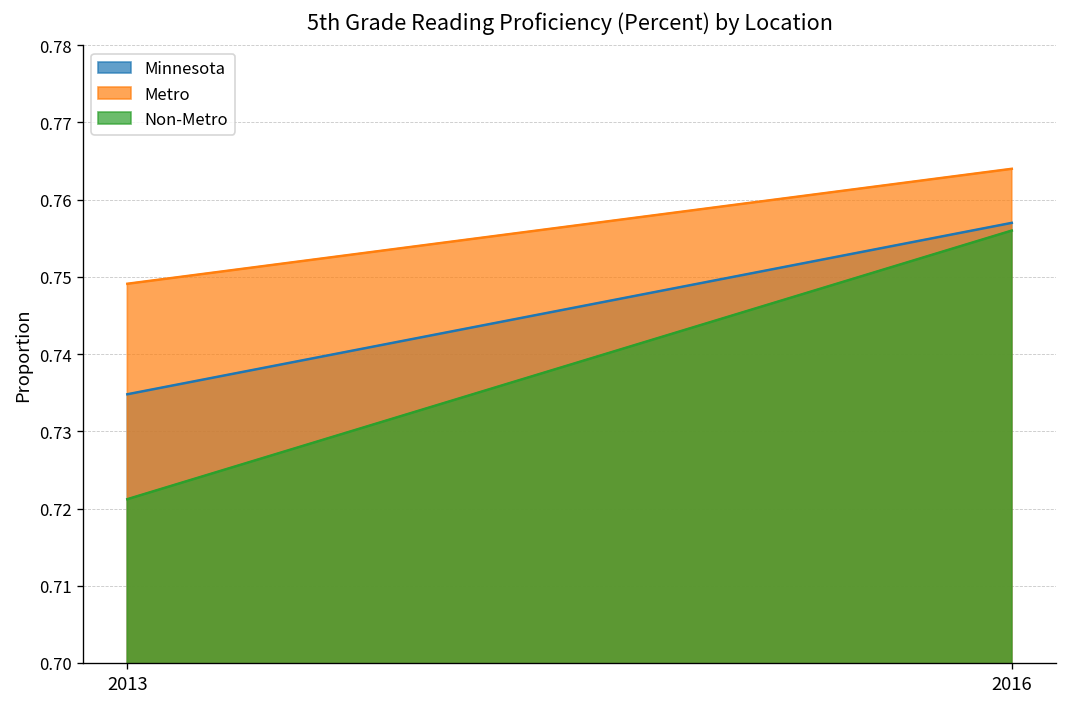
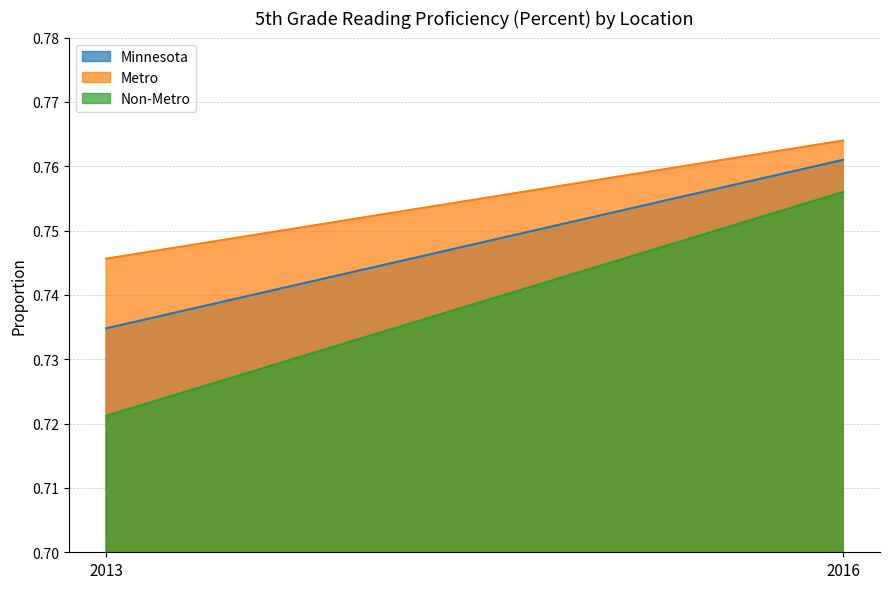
Metro, 2013: 0.749 -> 0.746
Minnesota, 2016: 0.757 -> 0.761
